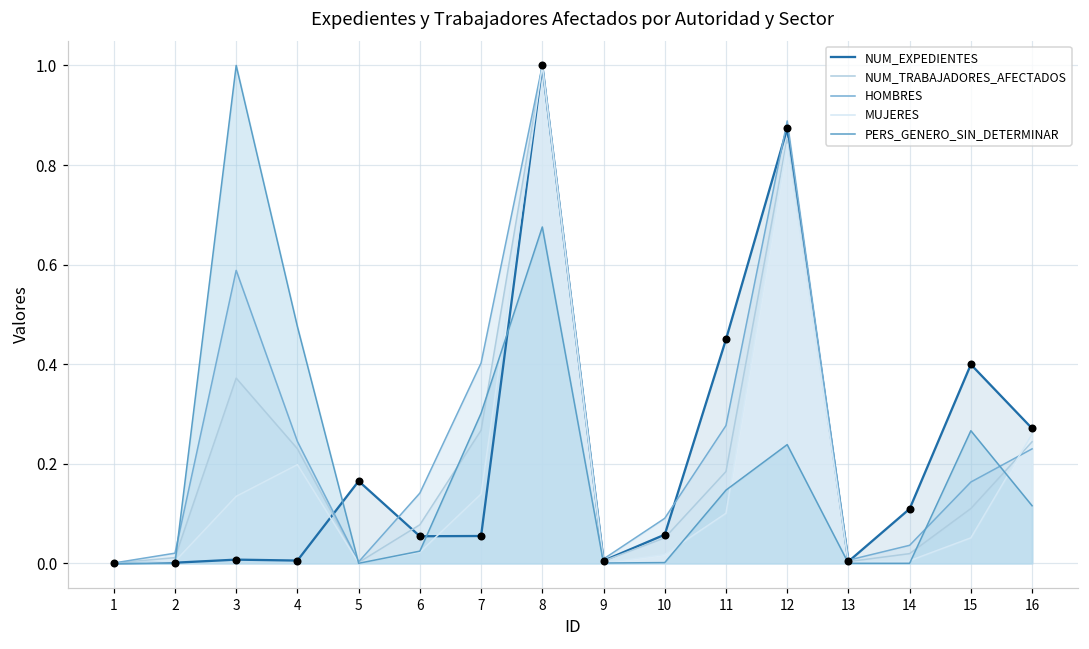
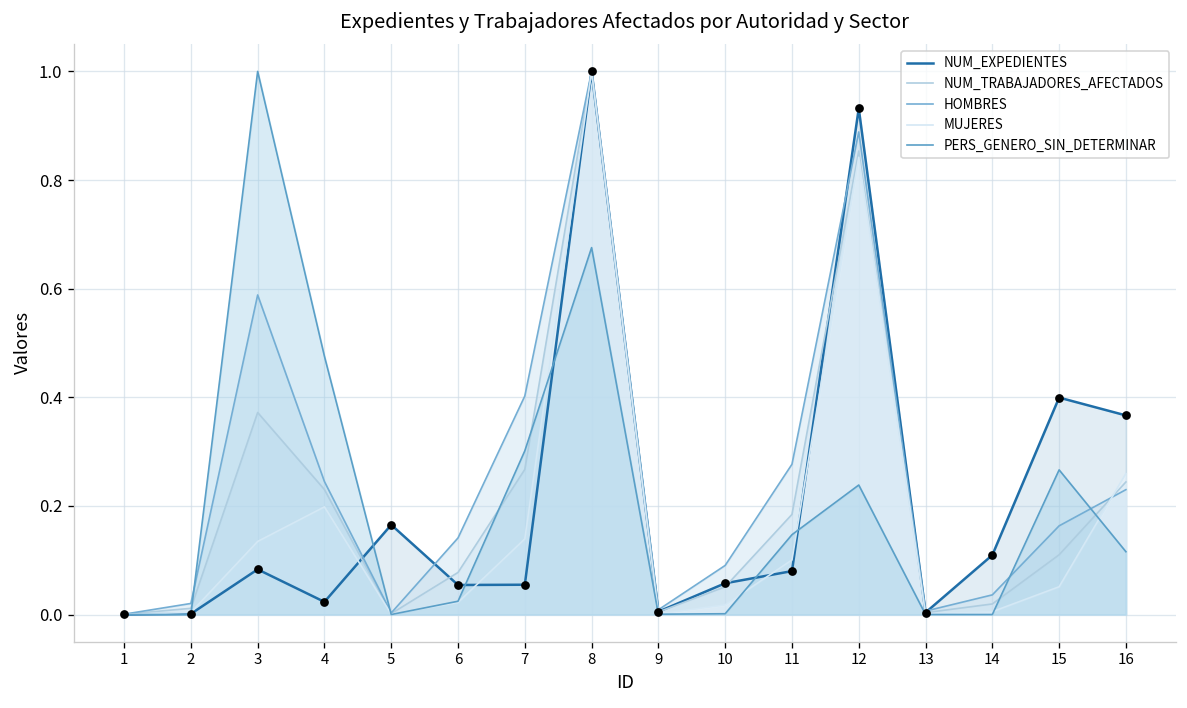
NUM_EXPEDIENTES, 3: 0.01 -> 0.08
NUM_EXPEDIENTES, 4: 0.01 -> 0.02
NUM_EXPEDIENTES, 11: 0.45 -> 0.08
NUM_EXPEDIENTES, 12: 0.87 -> 0.93
NUM_EXPEDIENTES, 16: 0.27 -> 0.37
